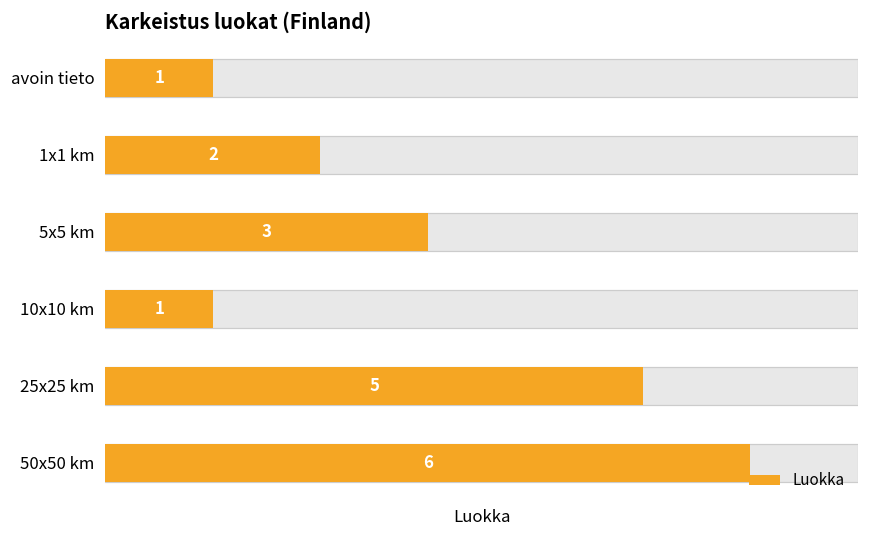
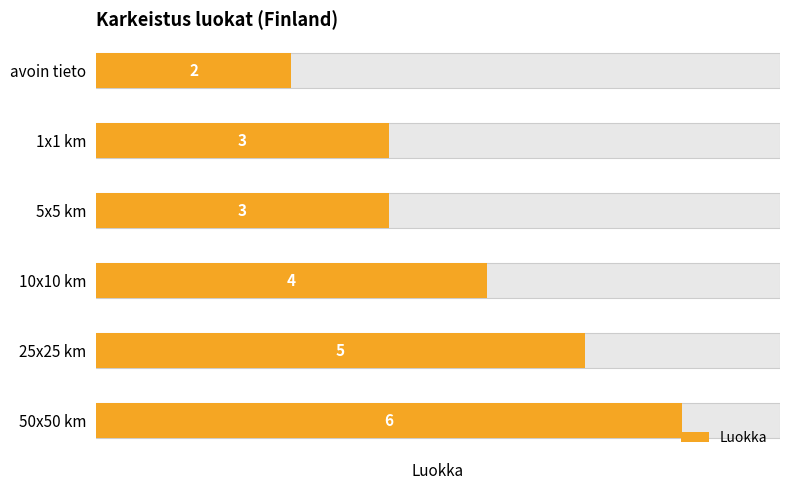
Luokka, avoin tieto: 1 -> 2
Luokka, 1x1 km: 2 -> 3
Luokka, 10x10 km: 1 -> 4
